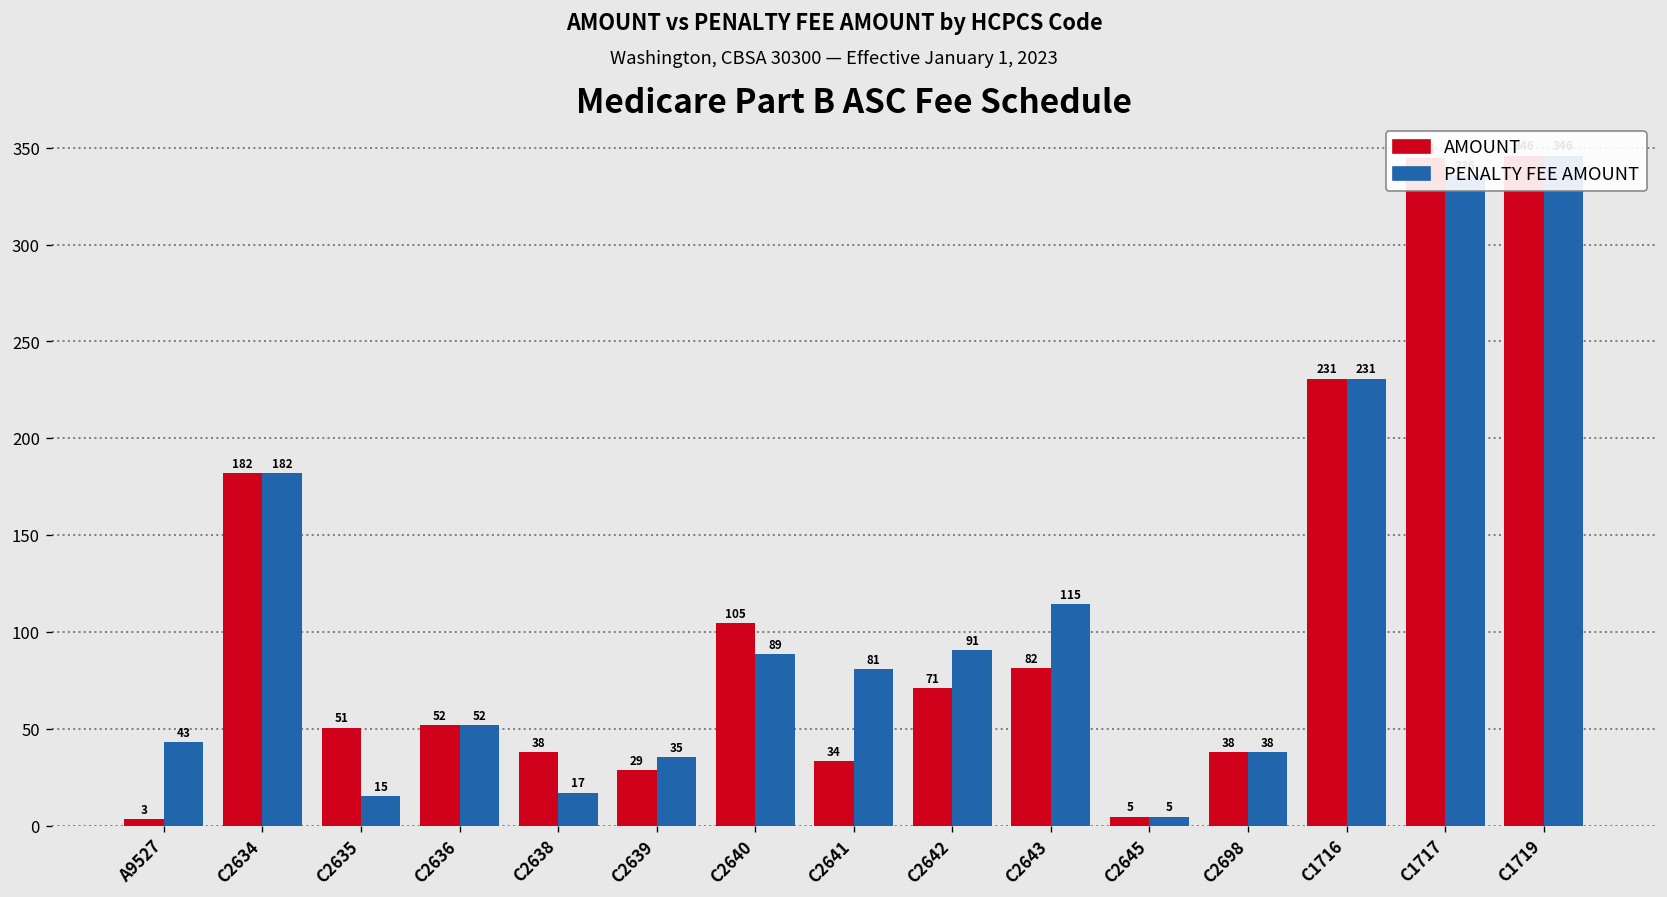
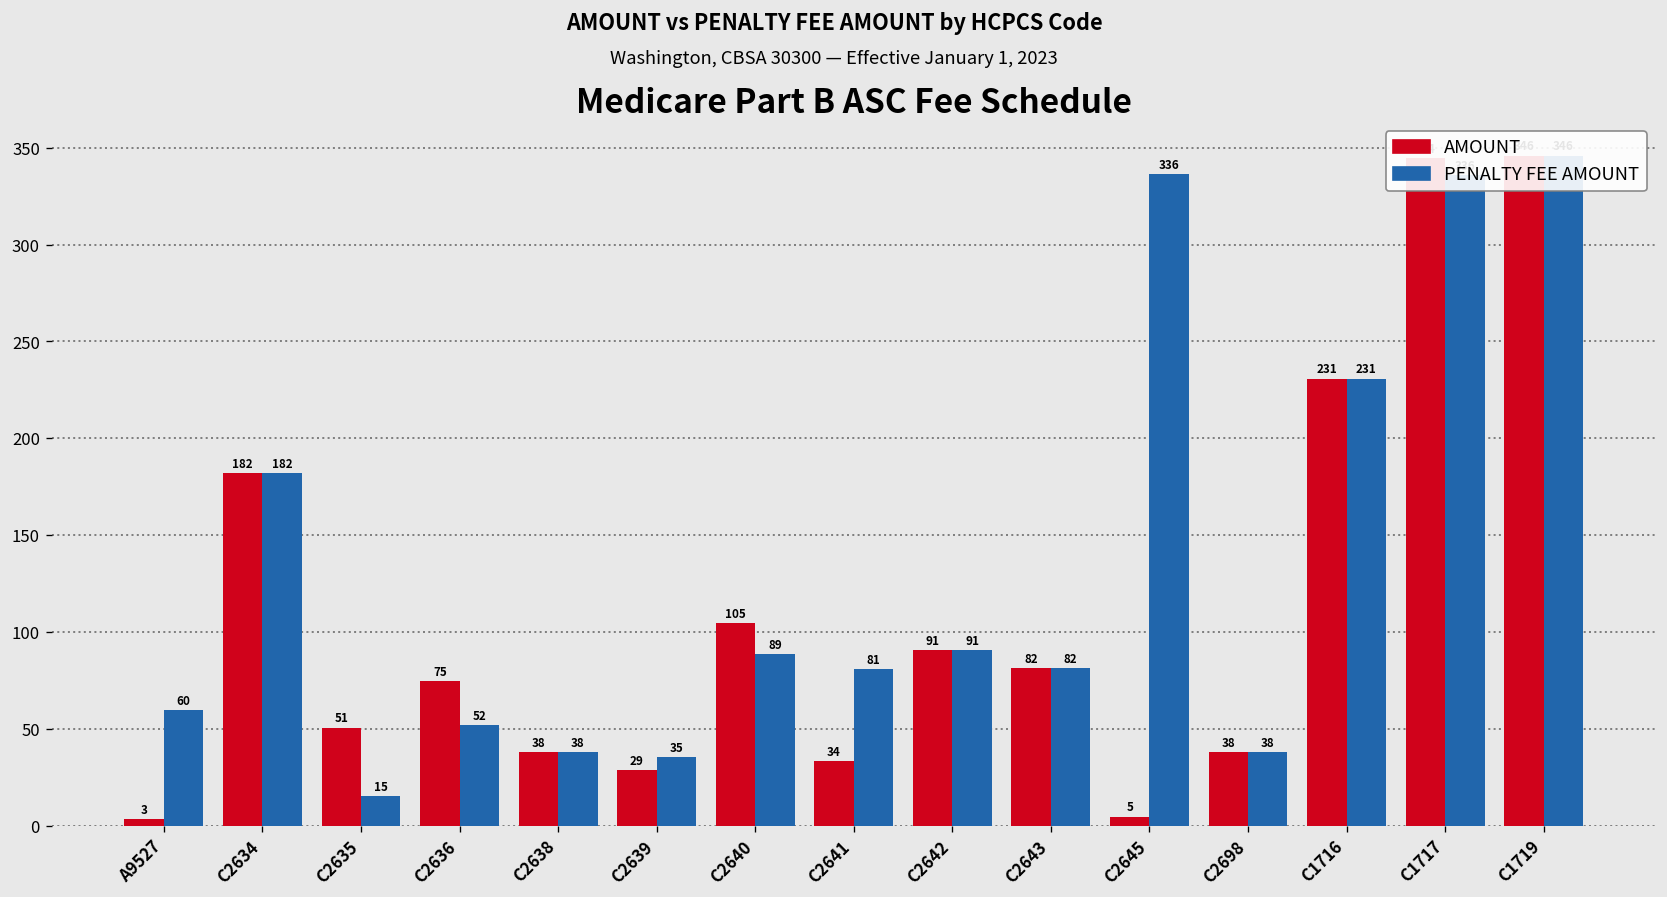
PENALTY FEE AMOUNT, A9527: 43 -> 60
AMOUNT, C2636: 52 -> 75
PENALTY FEE AMOUNT, C2638: 17 -> 38
AMOUNT, C2642: 71 -> 91
PENALTY FEE AMOUNT, C2643: 115 -> 82
PENALTY FEE AMOUNT, C2645: 5 -> 336
